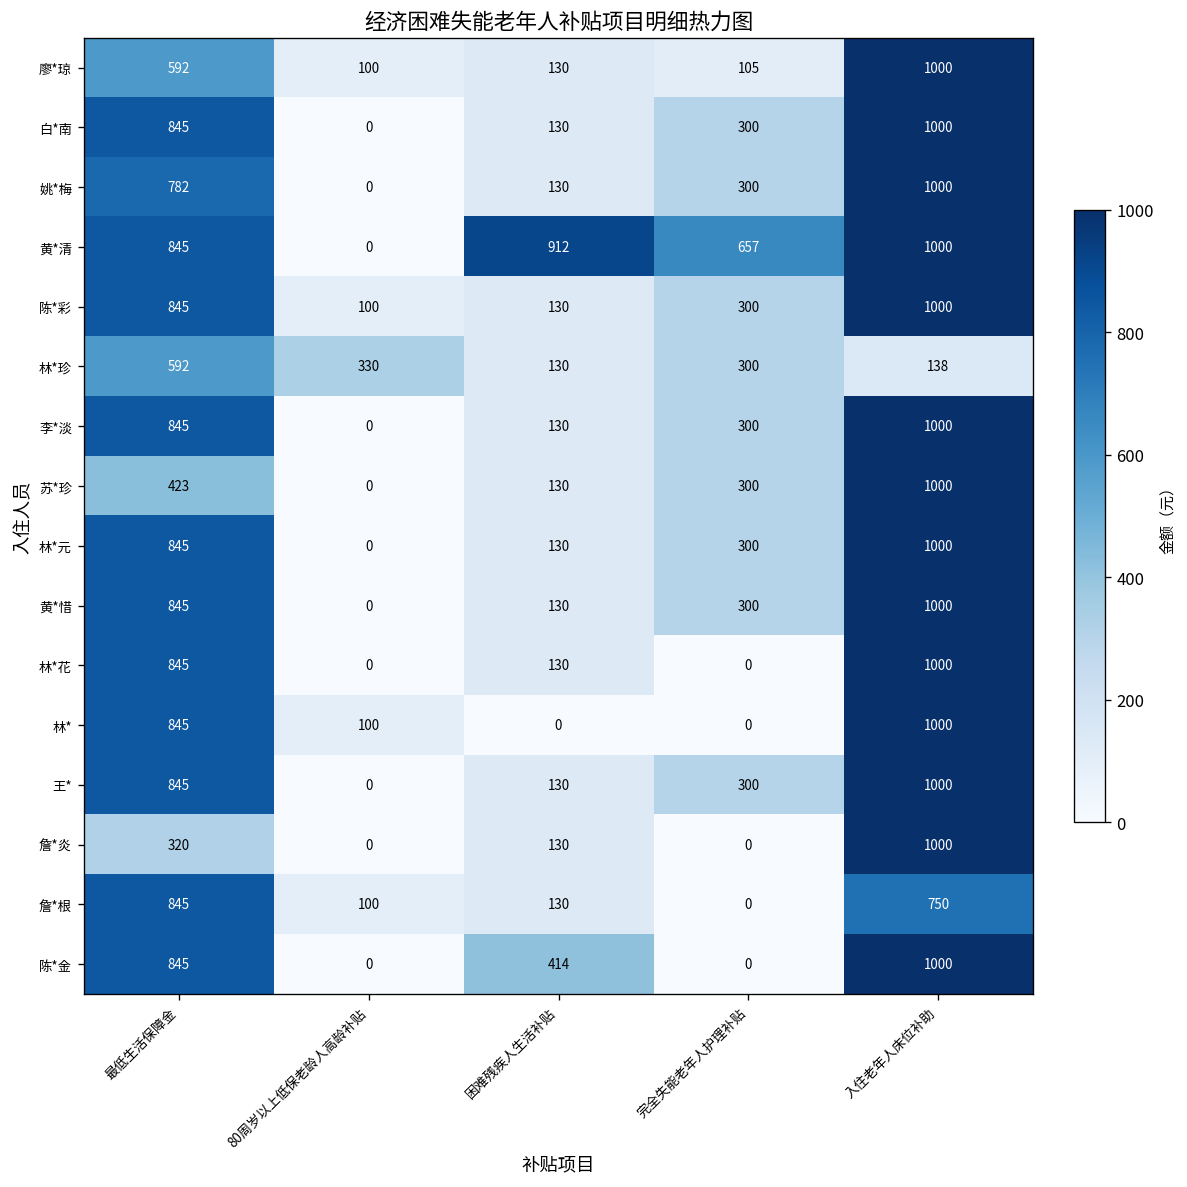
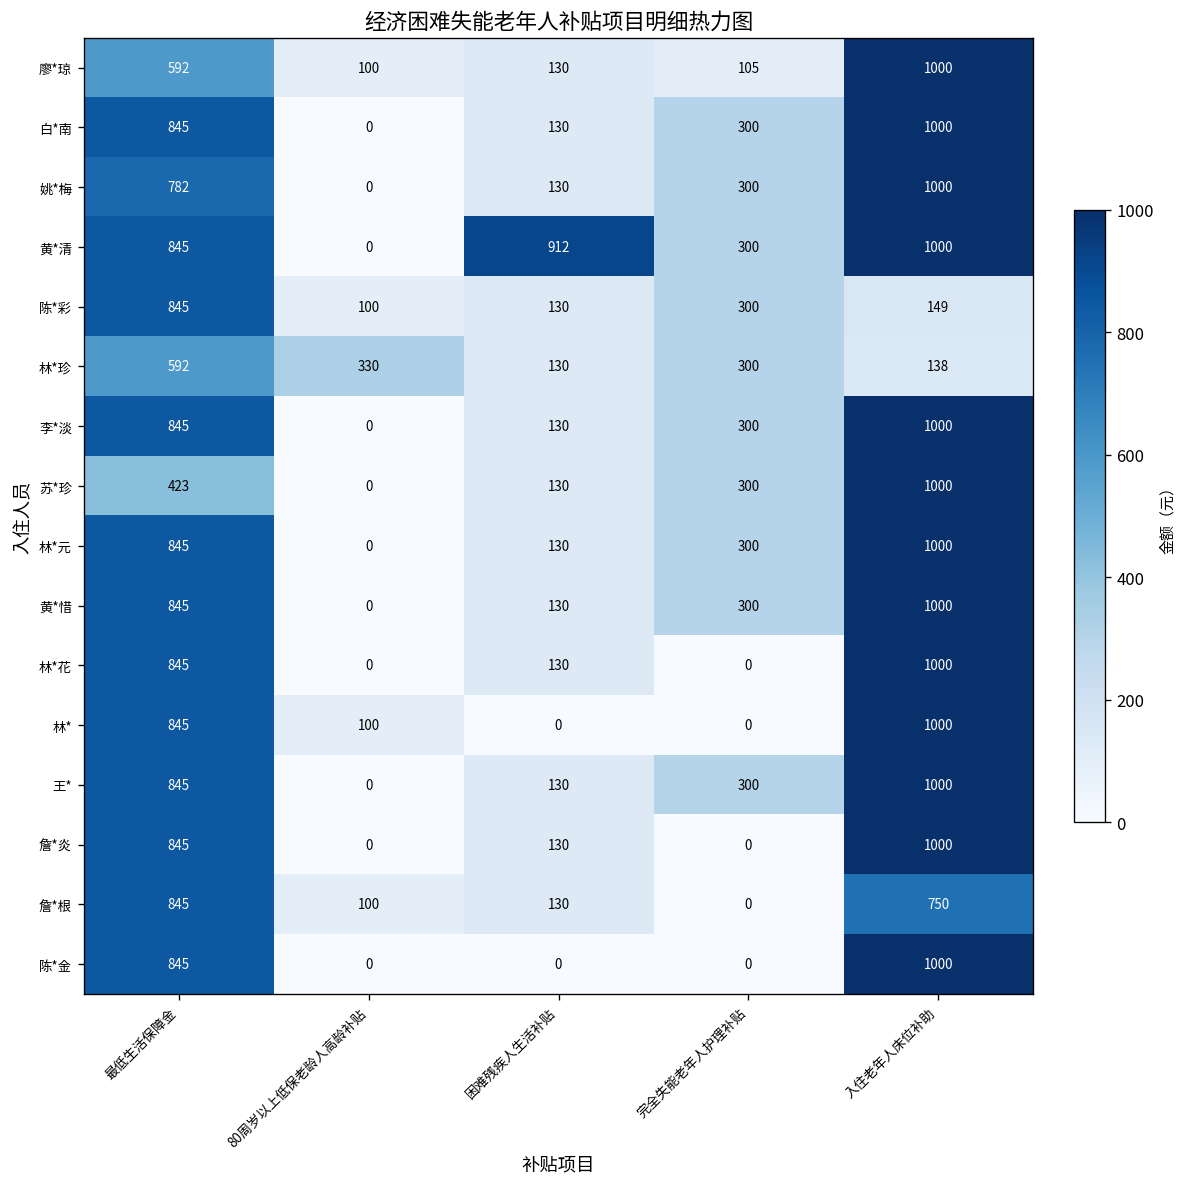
黄*清, 完全失能老年人护理补贴: 657 -> 300
陈*彩, 入住老年人床位补助: 1000 -> 149
詹*炎, 最低生活保障金: 320 -> 845
陈*金, 困难残疾人生活补贴: 414 -> 0
